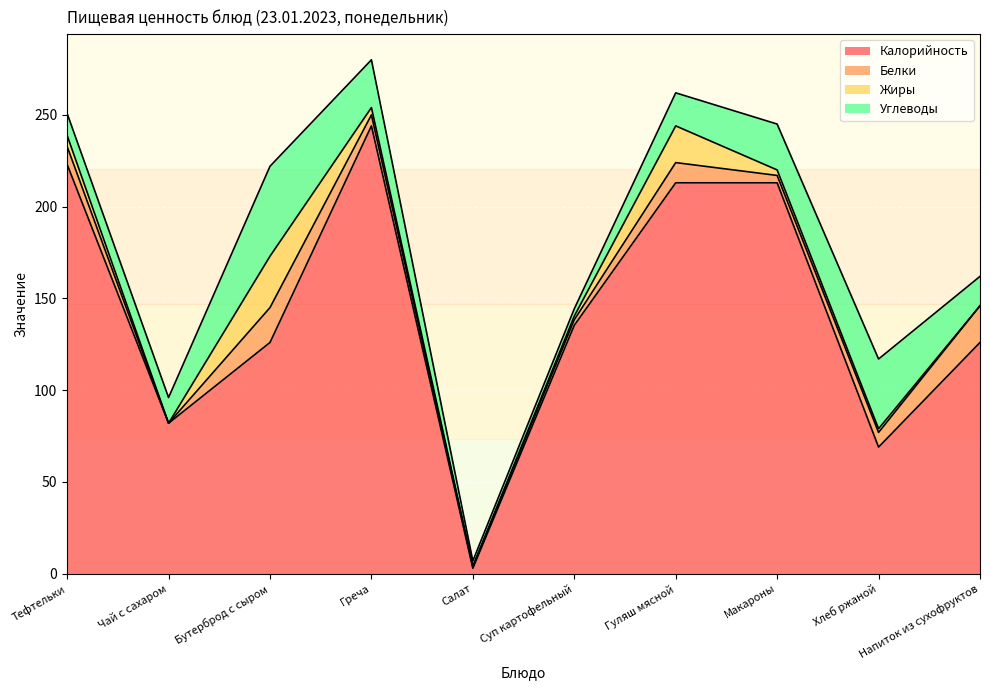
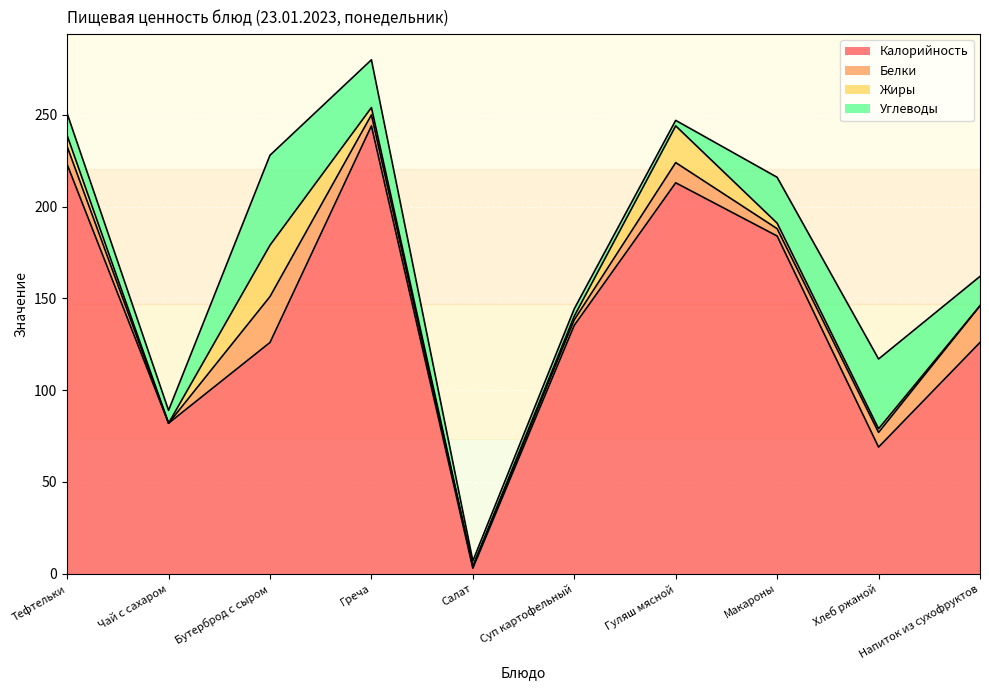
Углеводы, Чай с сахаром: 14 -> 7
Белки, Бутерброд с сыром: 19 -> 25
Углеводы, Гуляш мясной: 18 -> 3
Калорийность, Макароны: 213 -> 184
